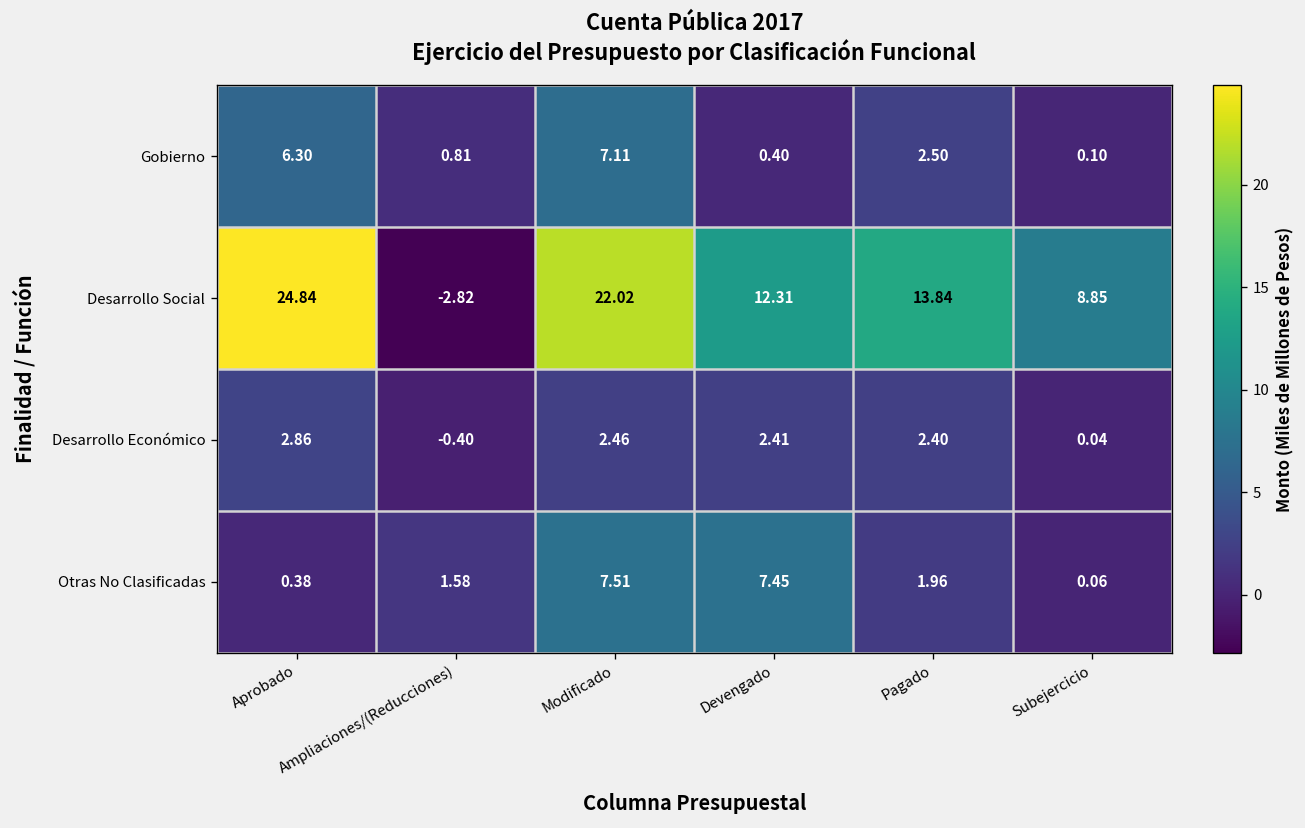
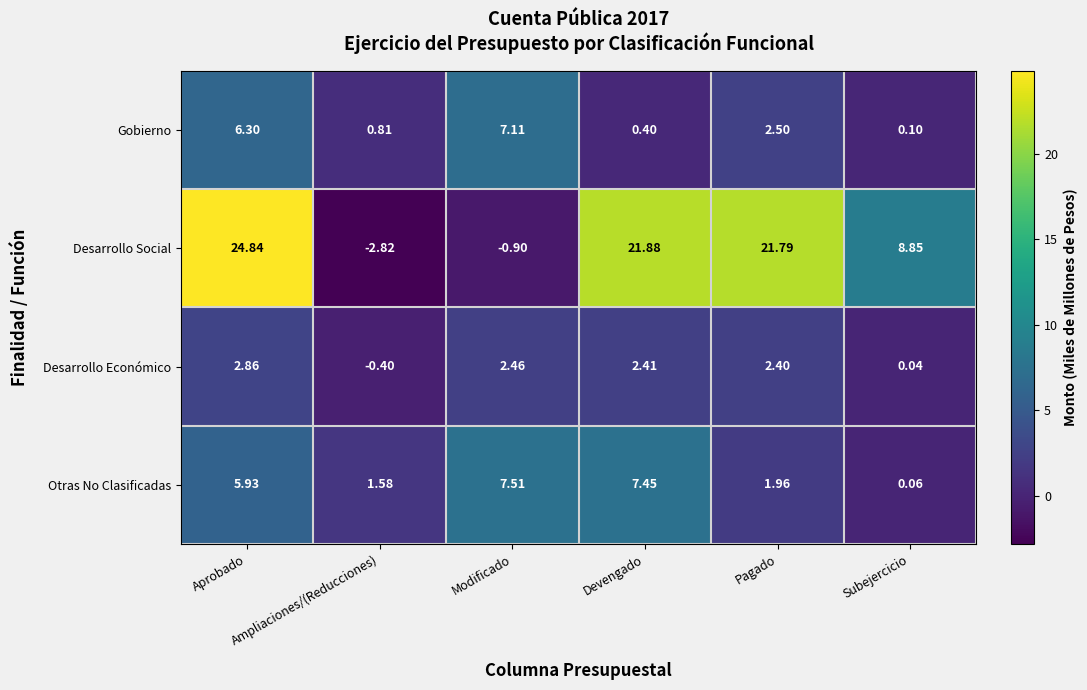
Desarrollo Social, Modificado: 22.02 -> -0.90
Desarrollo Social, Devengado: 12.31 -> 21.88
Desarrollo Social, Pagado: 13.84 -> 21.79
Otras No Clasificadas, Aprobado: 0.38 -> 5.93
